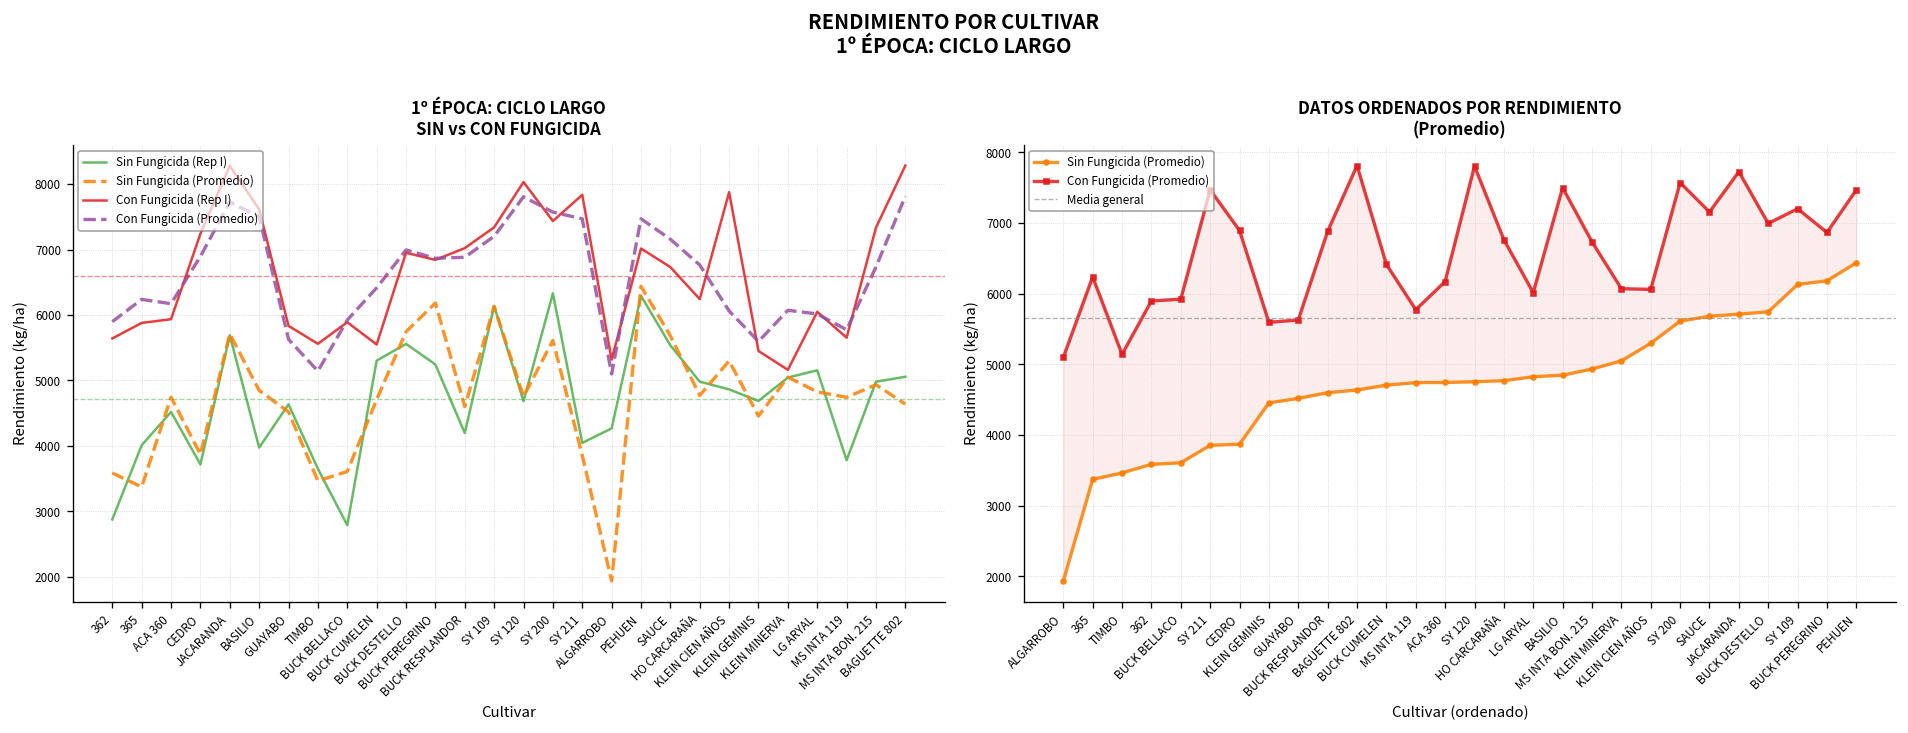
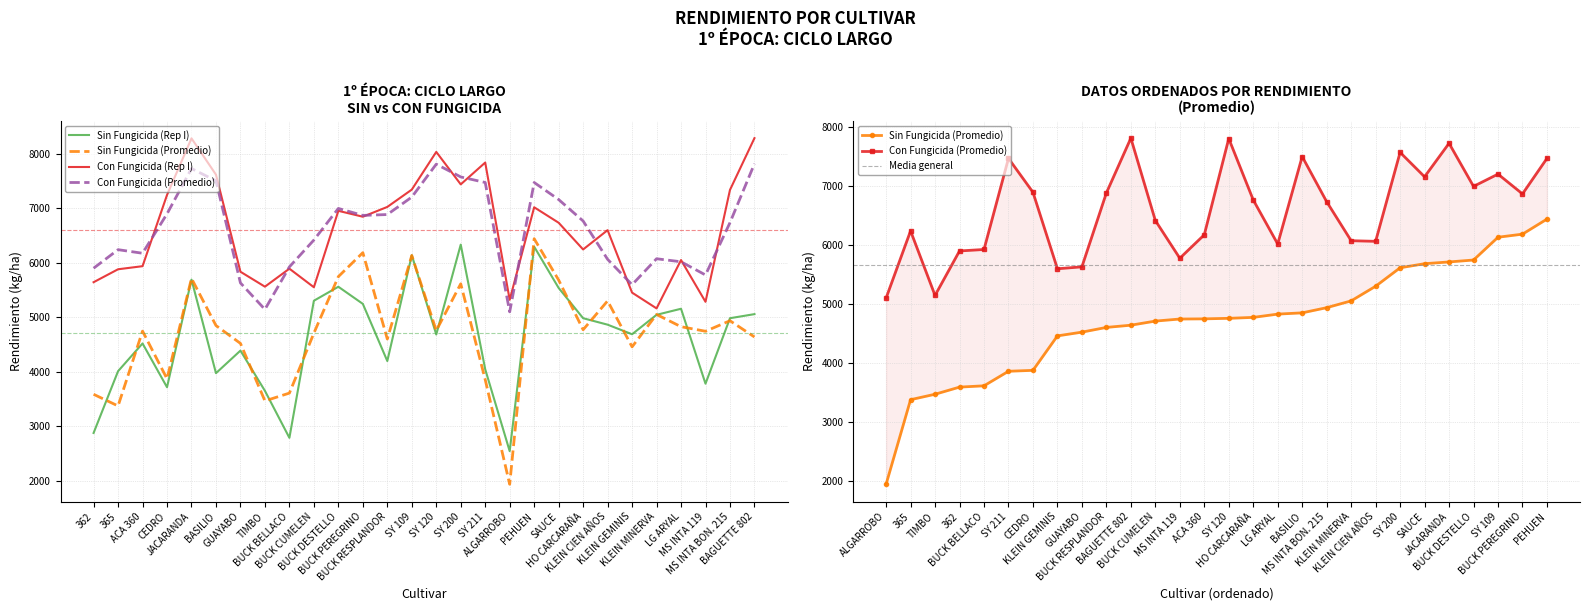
1º ÉPOCA: CICLO LARGO SIN vs CON FUNGICIDA, Sin Fungicida (Rep I), GUAYABO: 4600 -> 4400
1º ÉPOCA: CICLO LARGO SIN vs CON FUNGICIDA, Sin Fungicida (Rep I), ALGARROBO: 4300 -> 2500
1º ÉPOCA: CICLO LARGO SIN vs CON FUNGICIDA, Con Fungicida (Rep I), KLEIN CIEN AÑOS: 7900 -> 6600
1º ÉPOCA: CICLO LARGO SIN vs CON FUNGICIDA, Con Fungicida (Rep I), MS INTA 119: 5700 -> 5300
